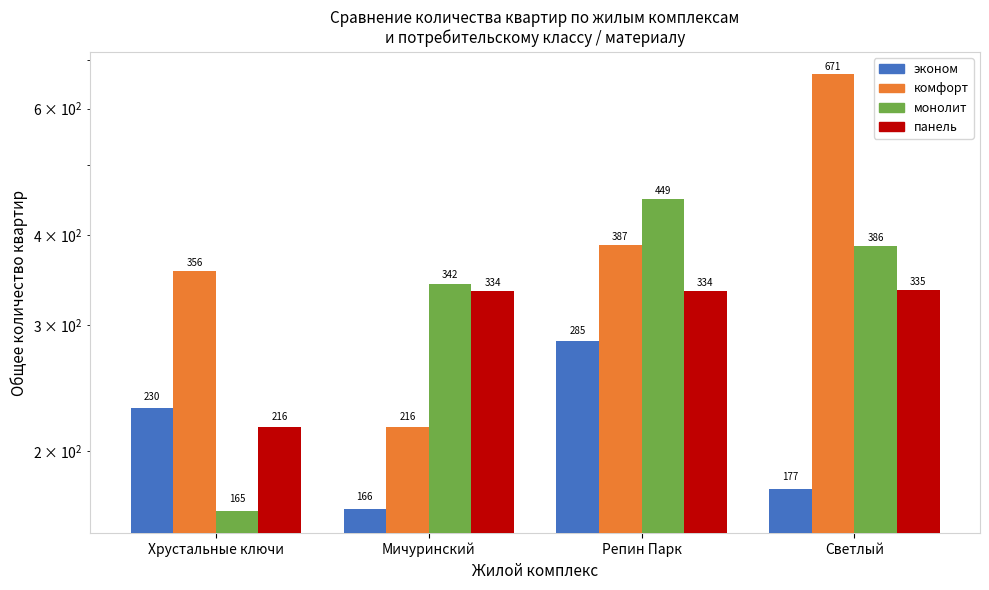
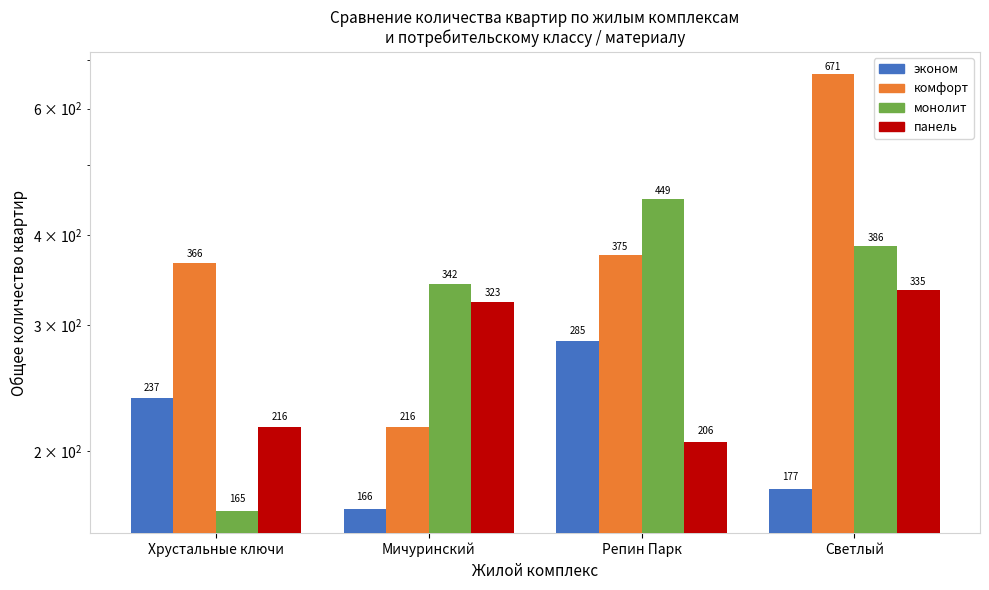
эконом, Хрустальные ключи: 230 -> 237
комфорт, Хрустальные ключи: 356 -> 366
панель, Мичуринский: 334 -> 323
комфорт, Репин Парк: 387 -> 375
панель, Репин Парк: 334 -> 206
